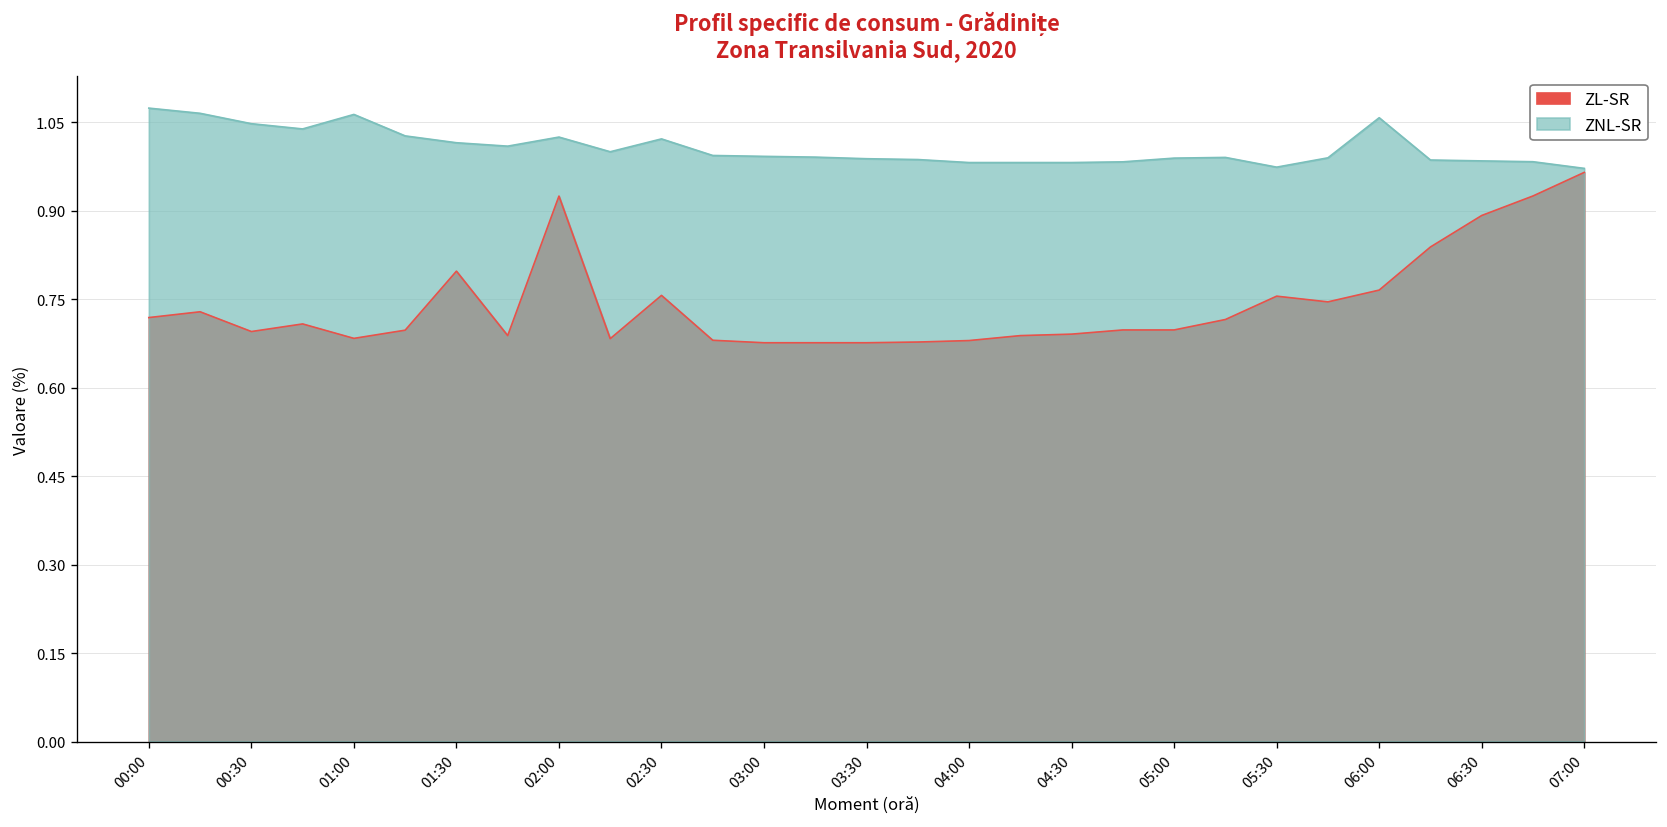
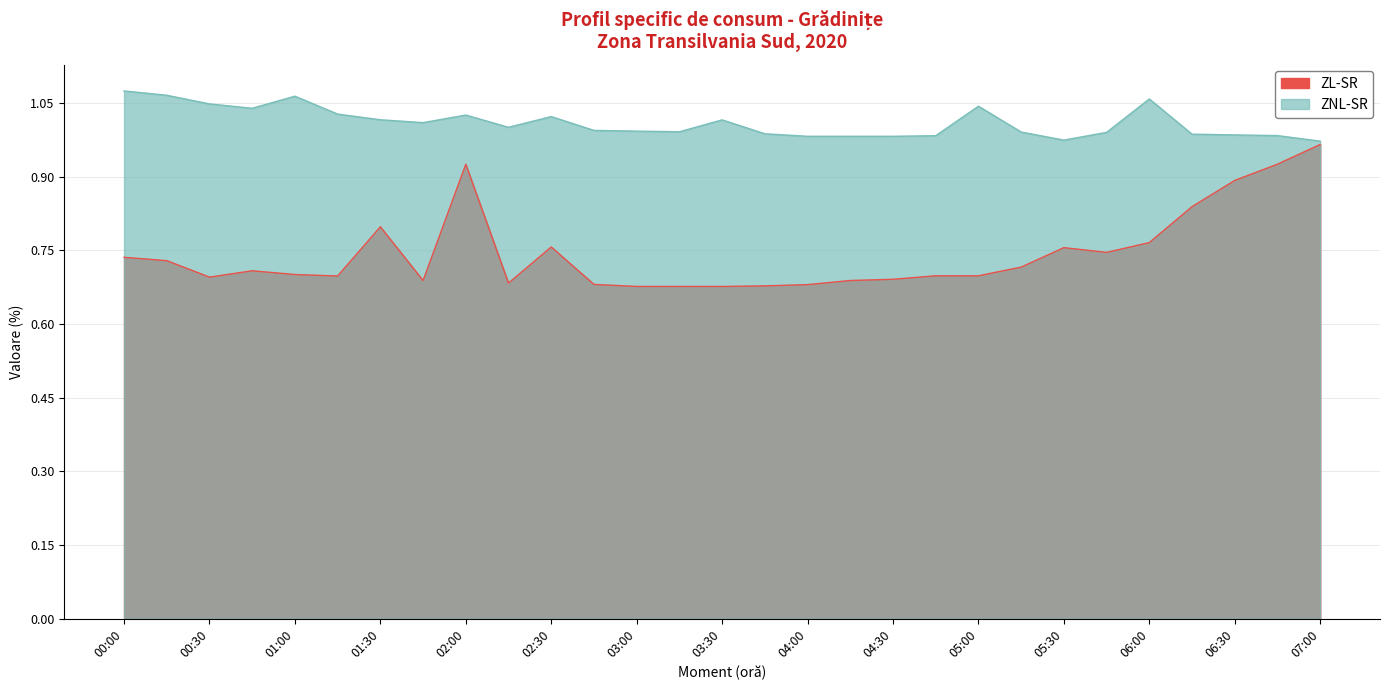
ZL-SR, 00:00: 0.72 -> 0.74
ZL-SR, 01:00: 0.68 -> 0.70
ZNL-SR, 03:30: 0.99 -> 1.02
ZNL-SR, 05:00: 0.99 -> 1.04
